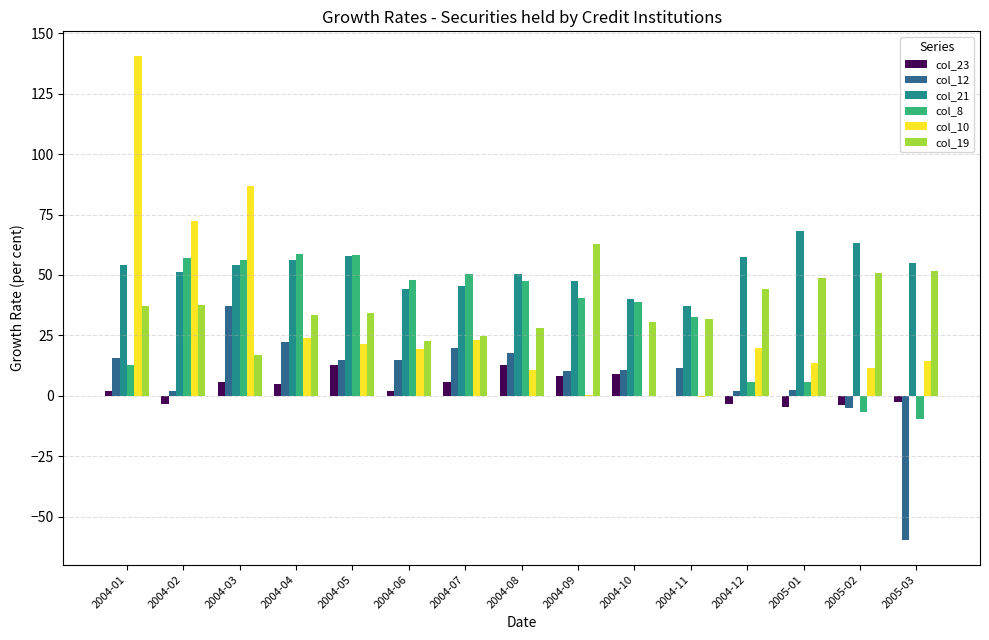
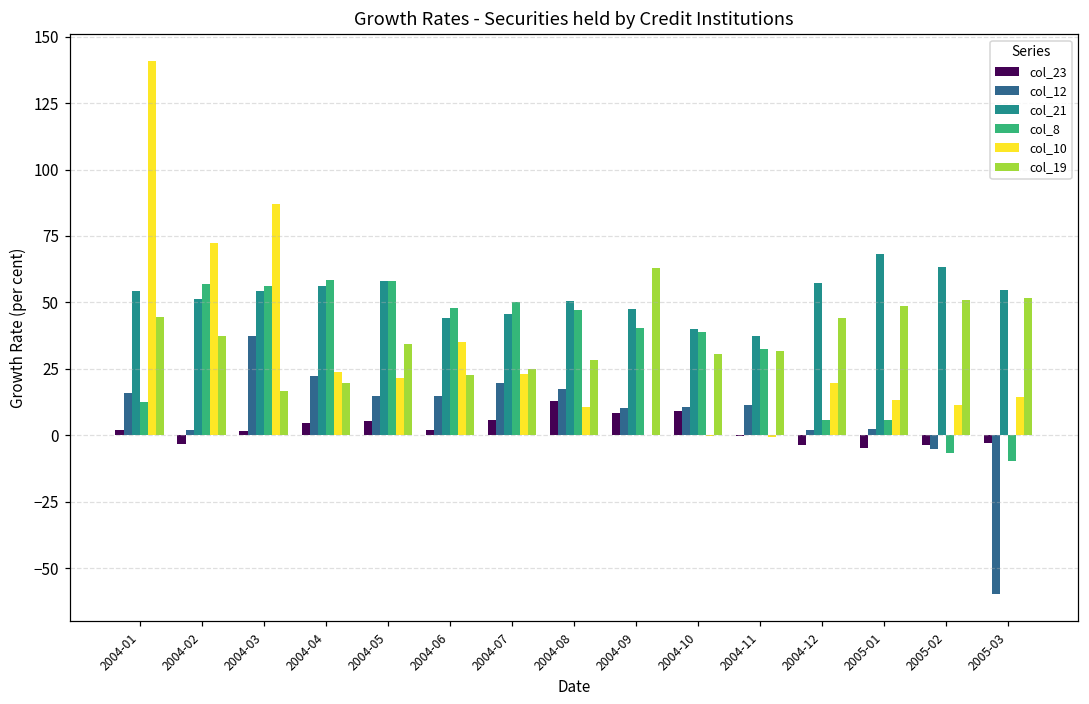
col_19, 2004-01: 37 -> 45
col_23, 2004-03: 6 -> 2
col_19, 2004-04: 33 -> 20
col_23, 2004-05: 13 -> 5
col_10, 2004-06: 19 -> 35
